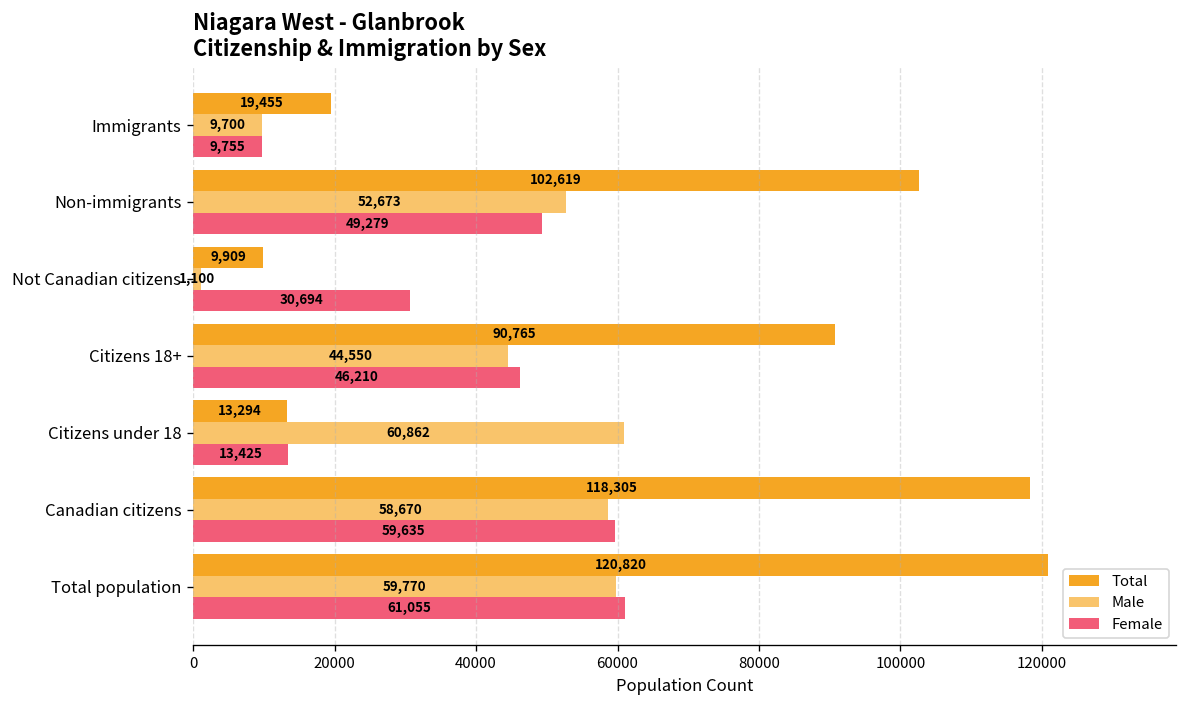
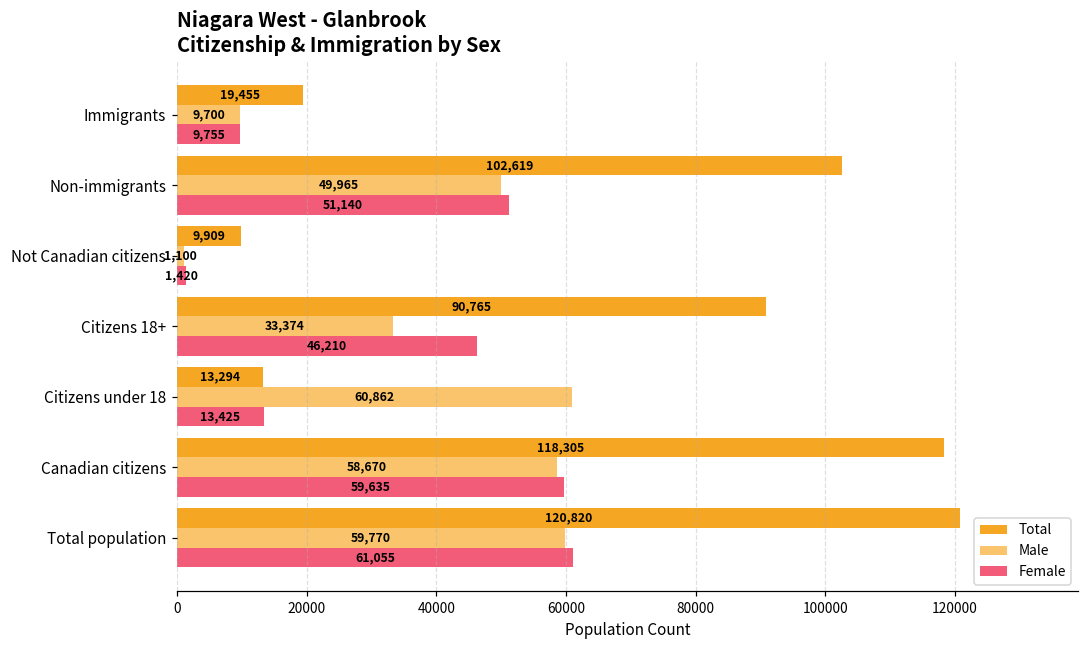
Male, Non-immigrants: 52,673 -> 49,965
Female, Non-immigrants: 49,279 -> 51,140
Female, Not Canadian citizens: 30,694 -> 1,420
Male, Citizens 18+: 44,550 -> 33,374
